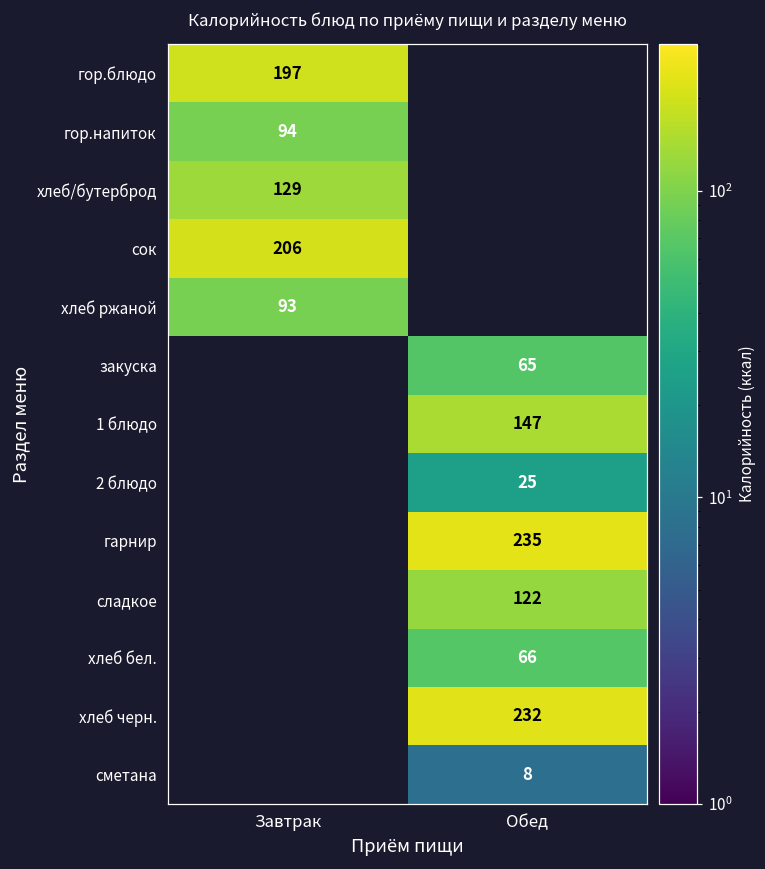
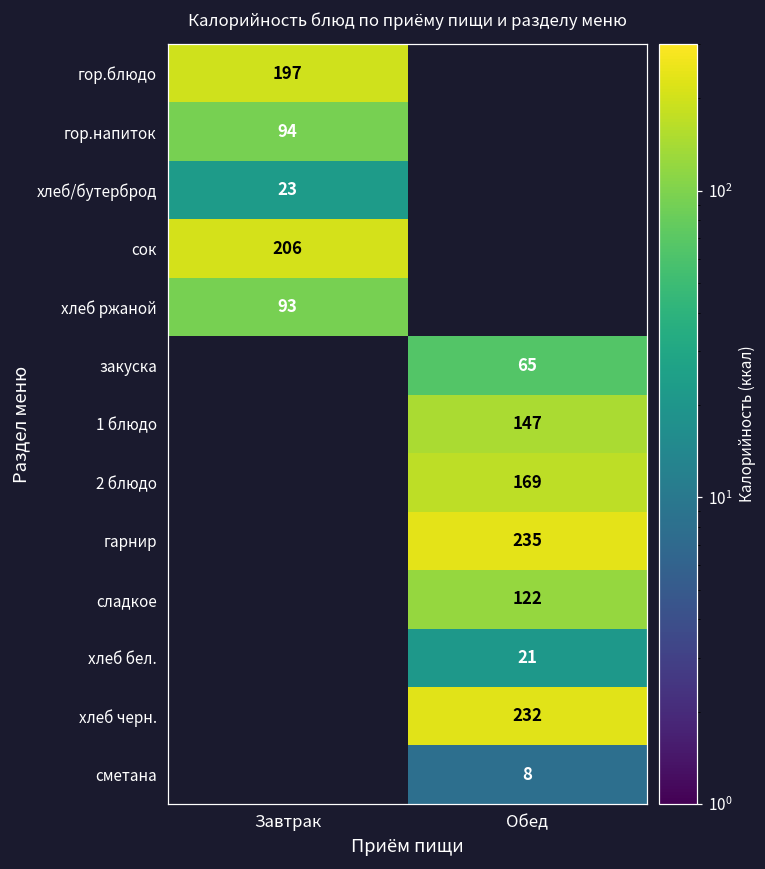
хлеб/бутерброд, Завтрак: 129 -> 23
2 блюдо, Обед: 25 -> 169
хлеб бел., Обед: 66 -> 21
